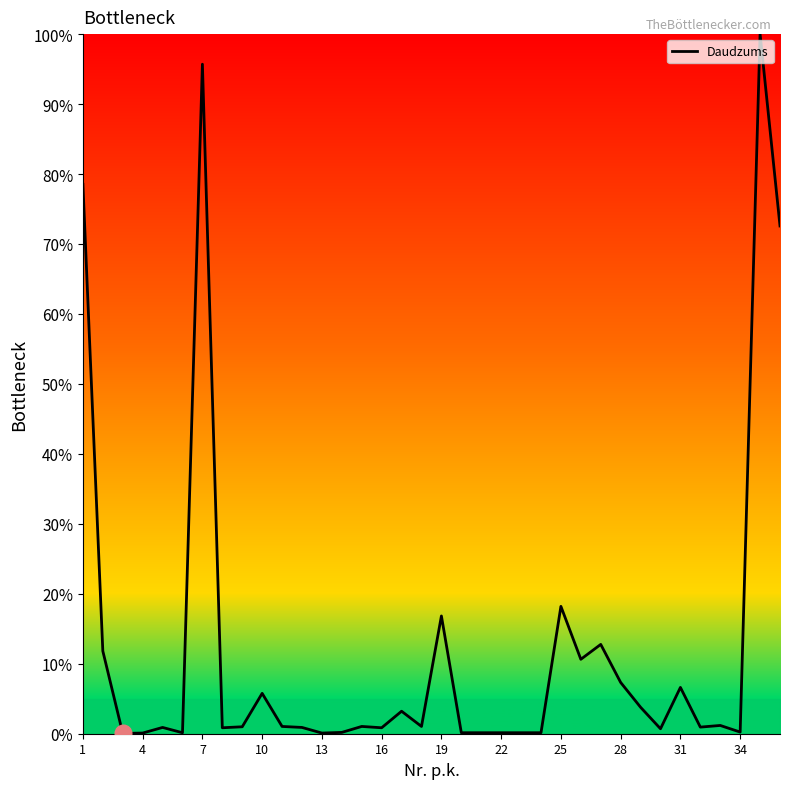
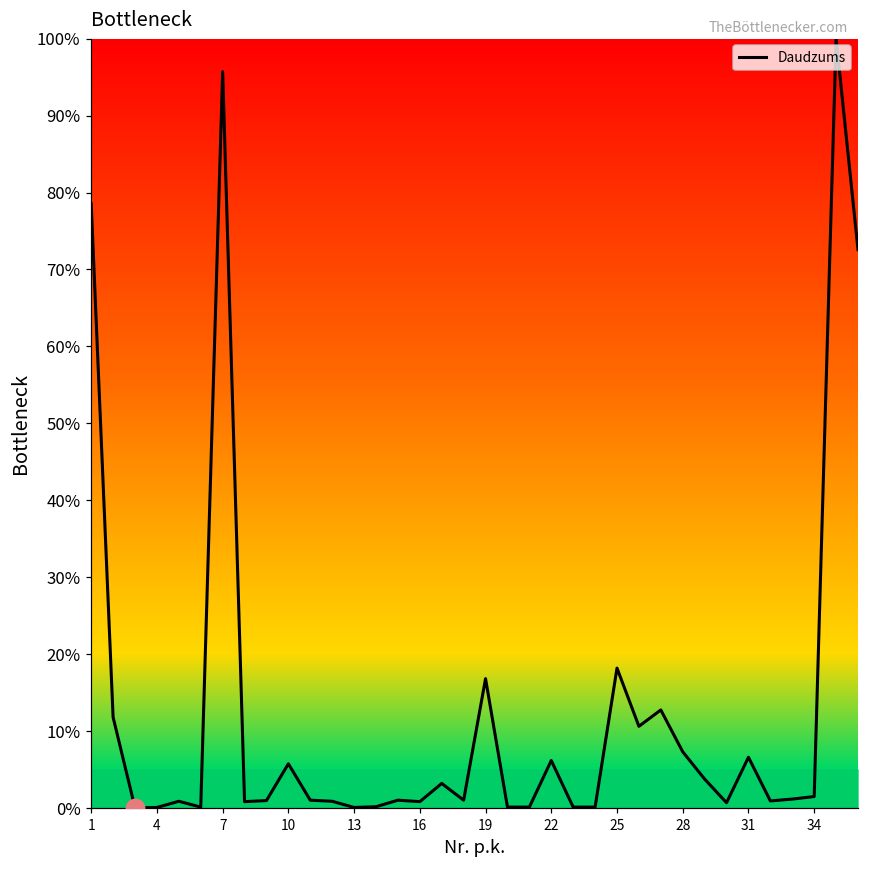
Daudzums, 22: 0% -> 6%
Daudzums, 34: 0% -> 2%
